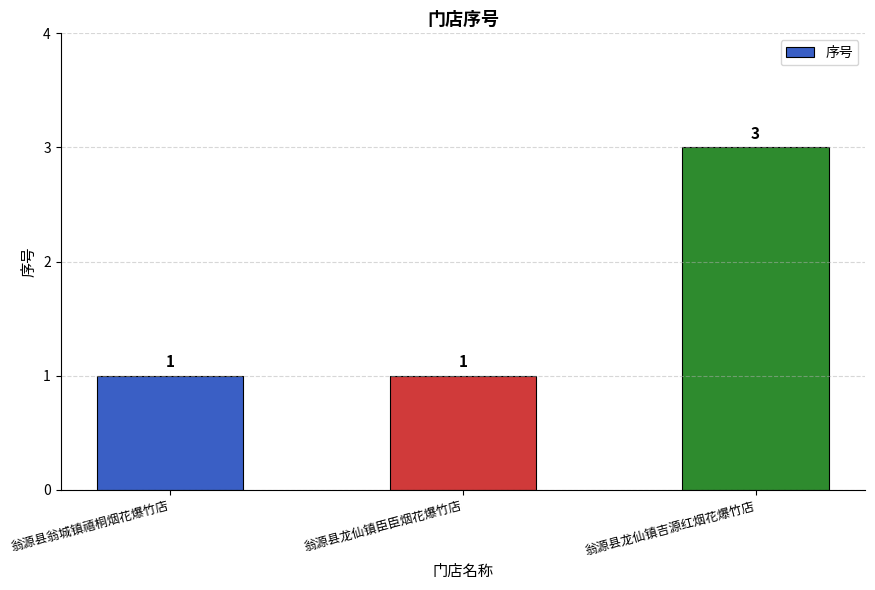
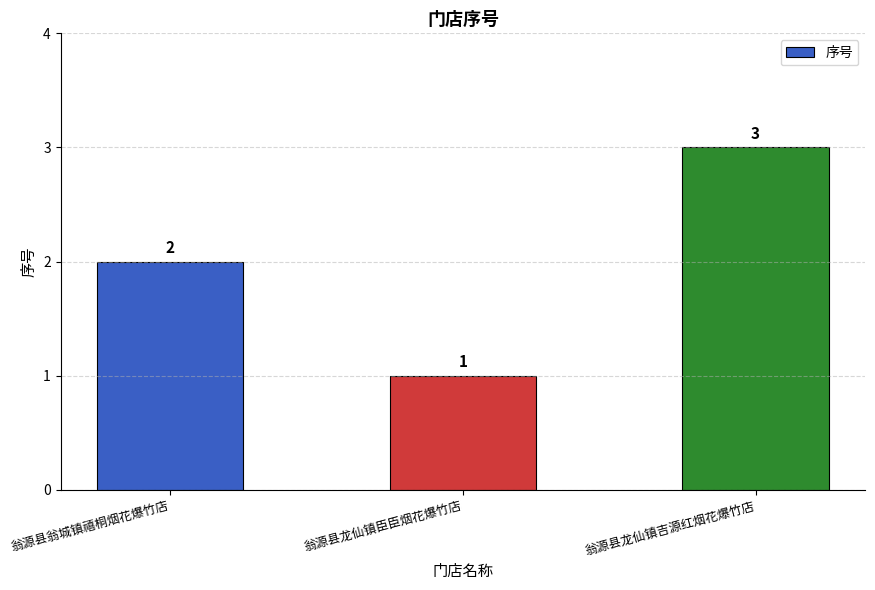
翁源县翁城镇禧桐烟花爆竹店: 1 -> 2
